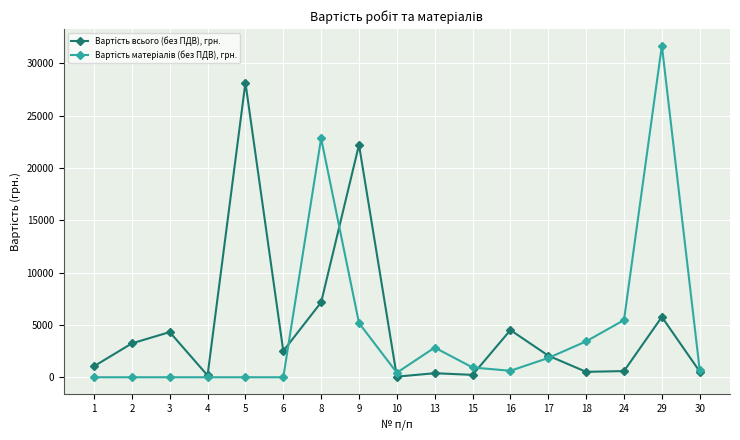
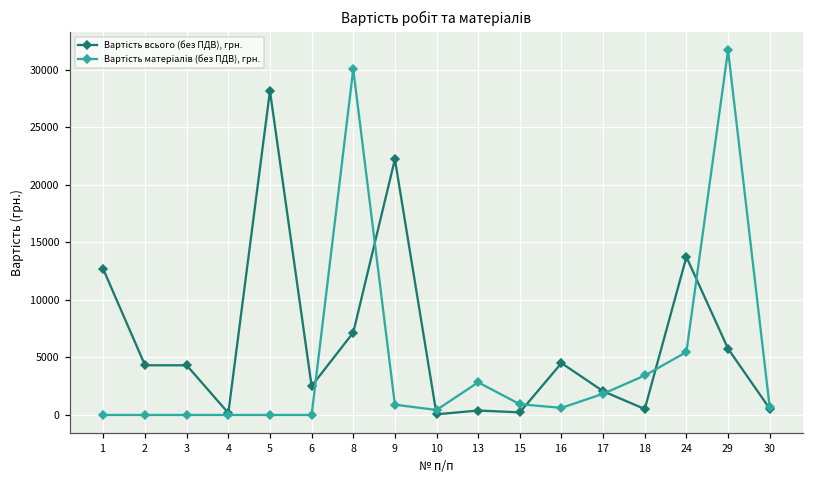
Вартість всього (без ПДВ), грн., 1: 1100 -> 12600
Вартість всього (без ПДВ), грн., 2: 3200 -> 4300
Вартість матеріалів (без ПДВ), грн., 8: 22800 -> 30000
Вартість матеріалів (без ПДВ), грн., 9: 5200 -> 900
Вартість всього (без ПДВ), грн., 24: 600 -> 13700
